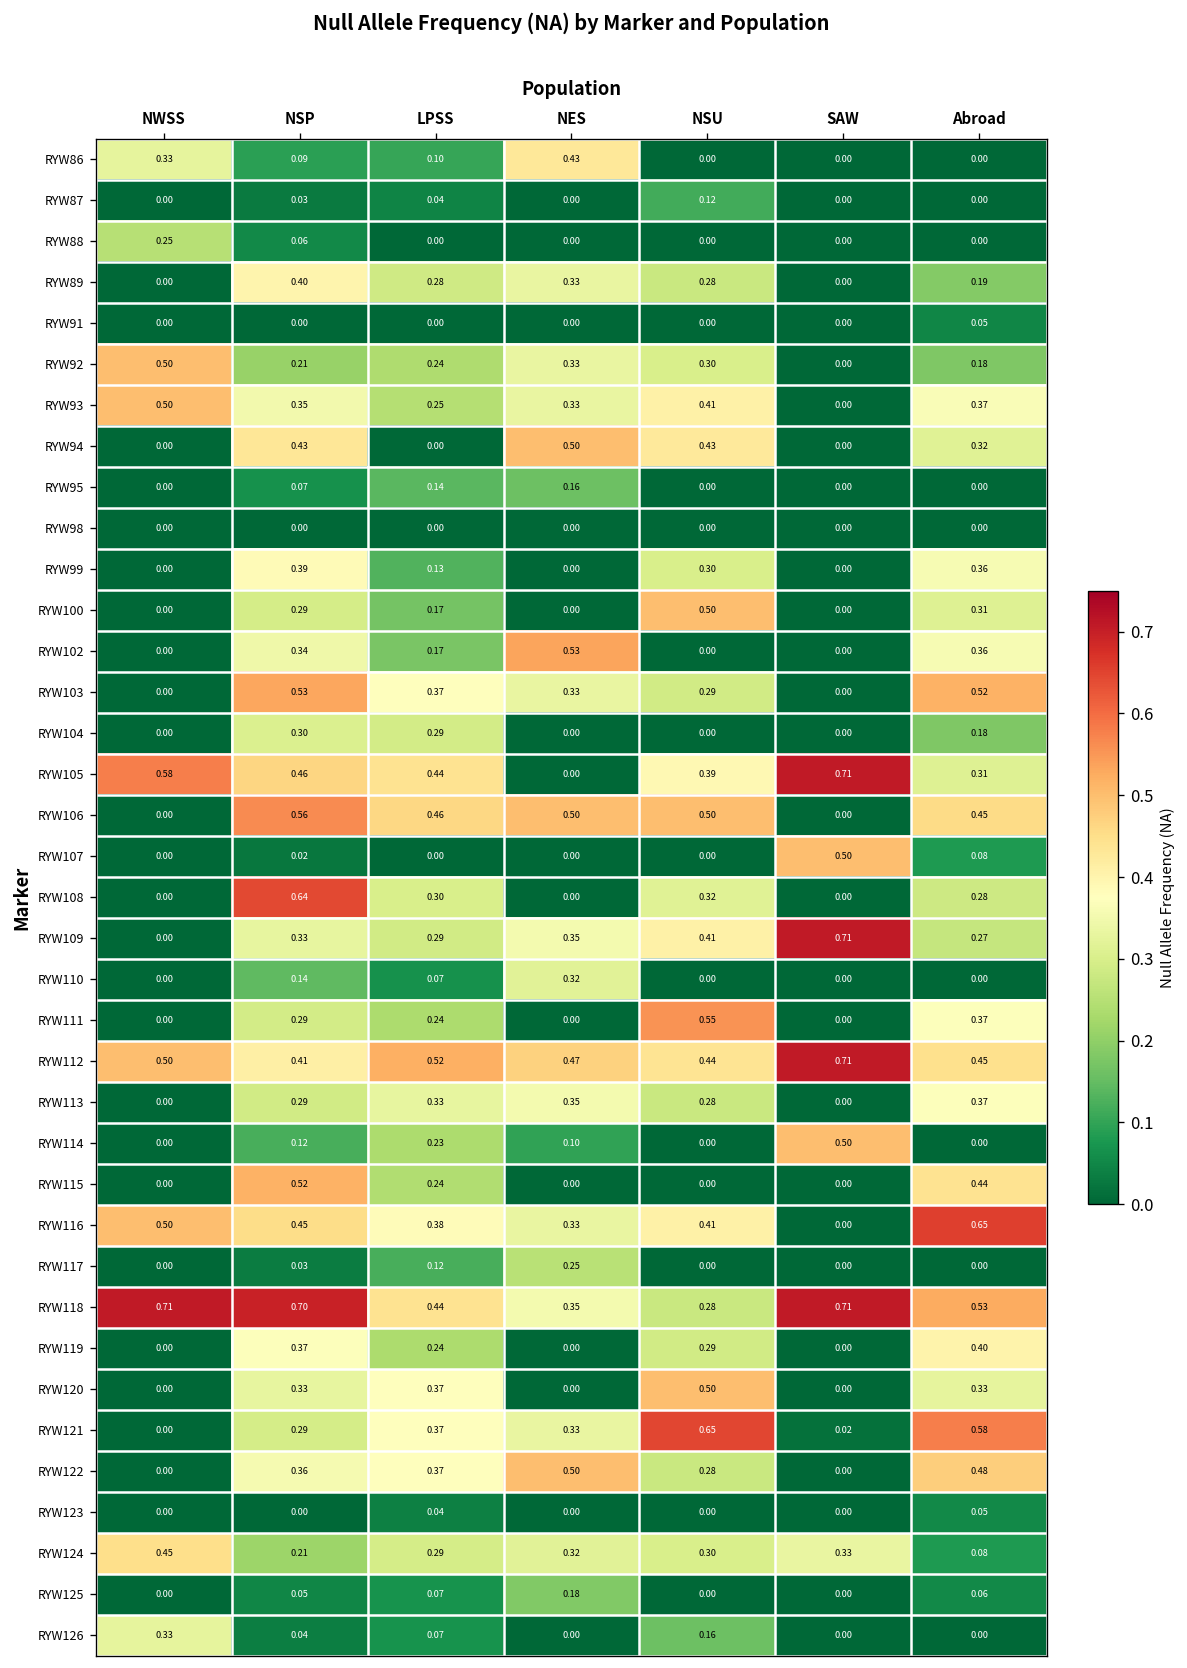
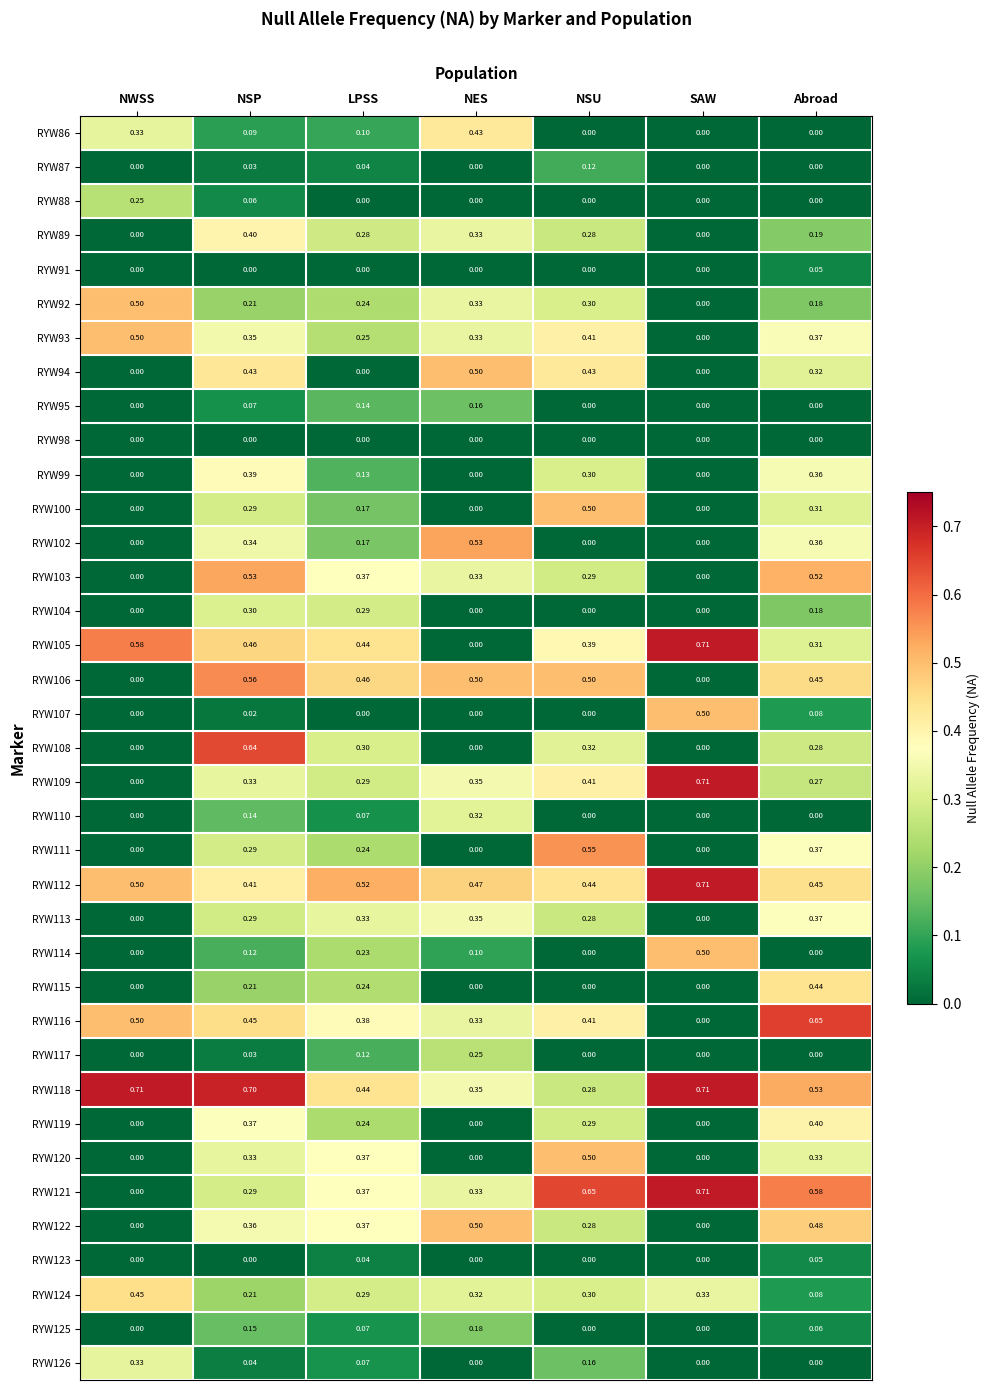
RYW115, NSP: 0.52 -> 0.21
RYW121, SAW: 0.02 -> 0.71
RYW125, NSP: 0.05 -> 0.15
